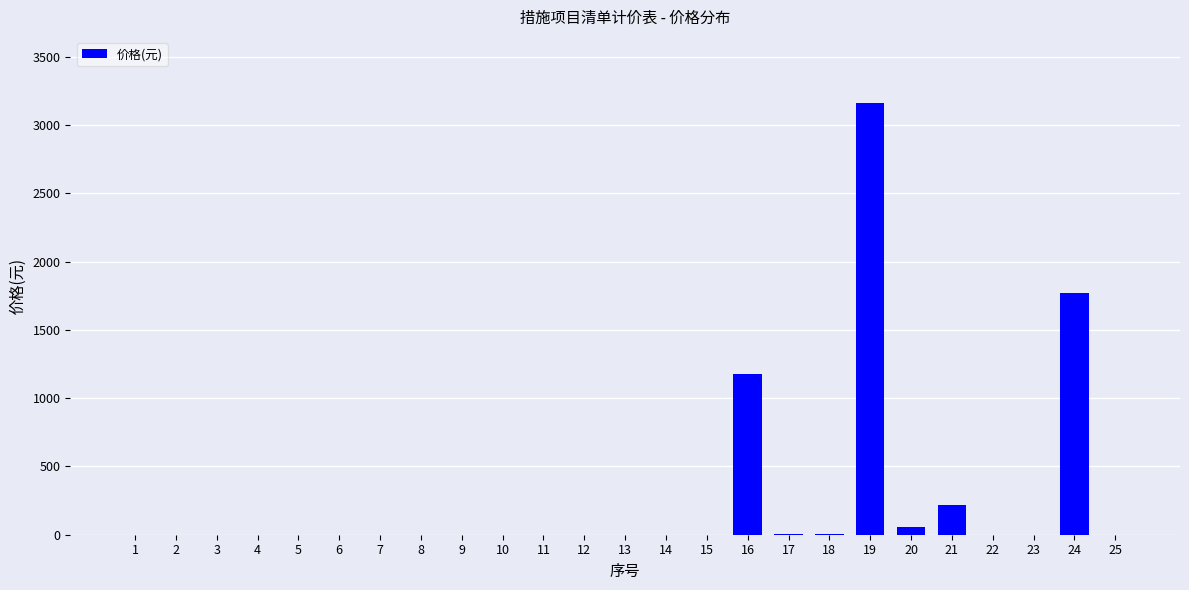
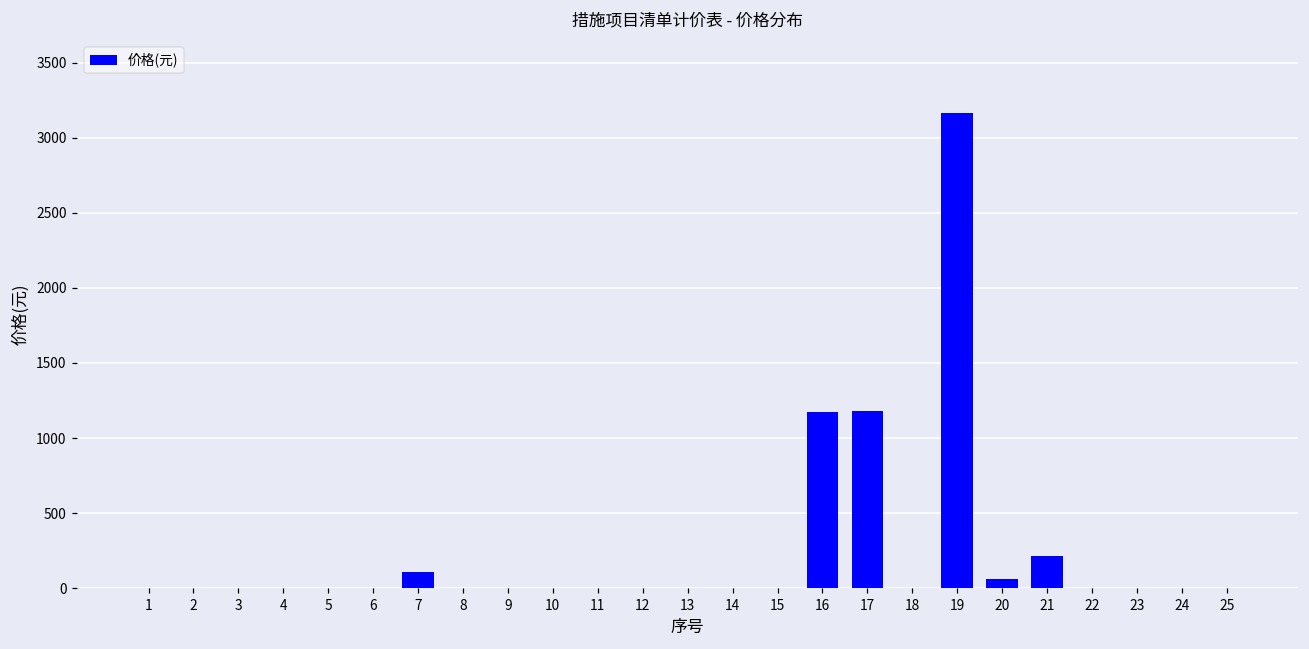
7: 0 -> 110
17: 0 -> 1180
24: 1770 -> 0
